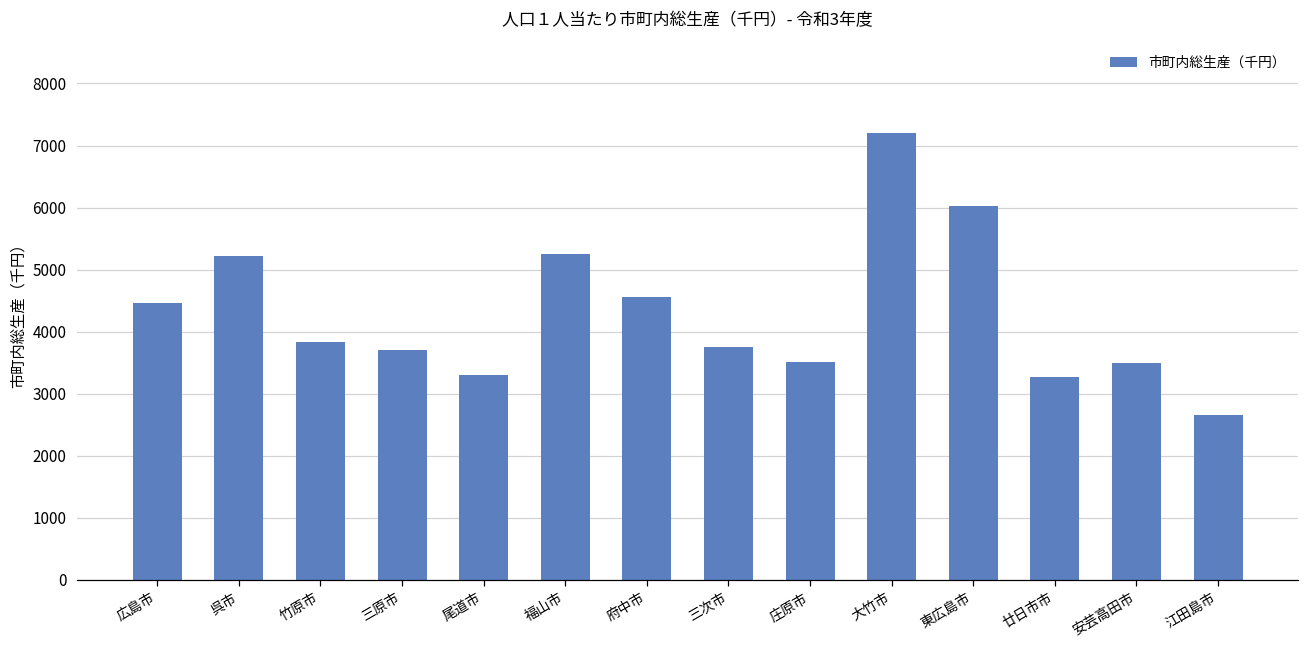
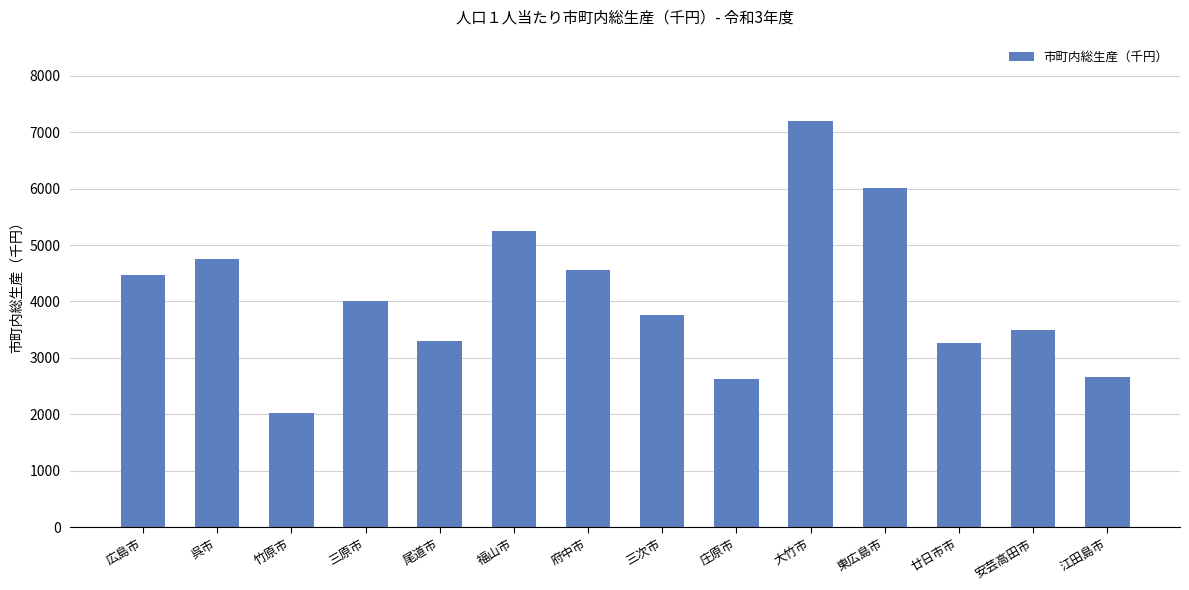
呉市: 5200 -> 4800
竹原市: 3800 -> 2000
三原市: 3700 -> 4000
庄原市: 3500 -> 2600
